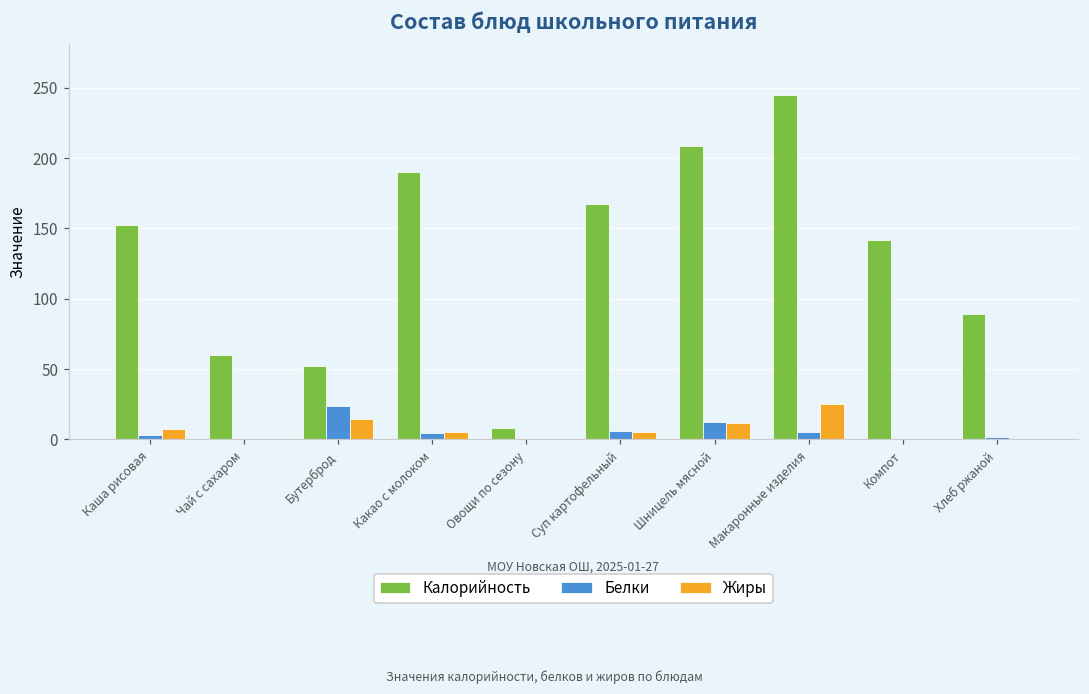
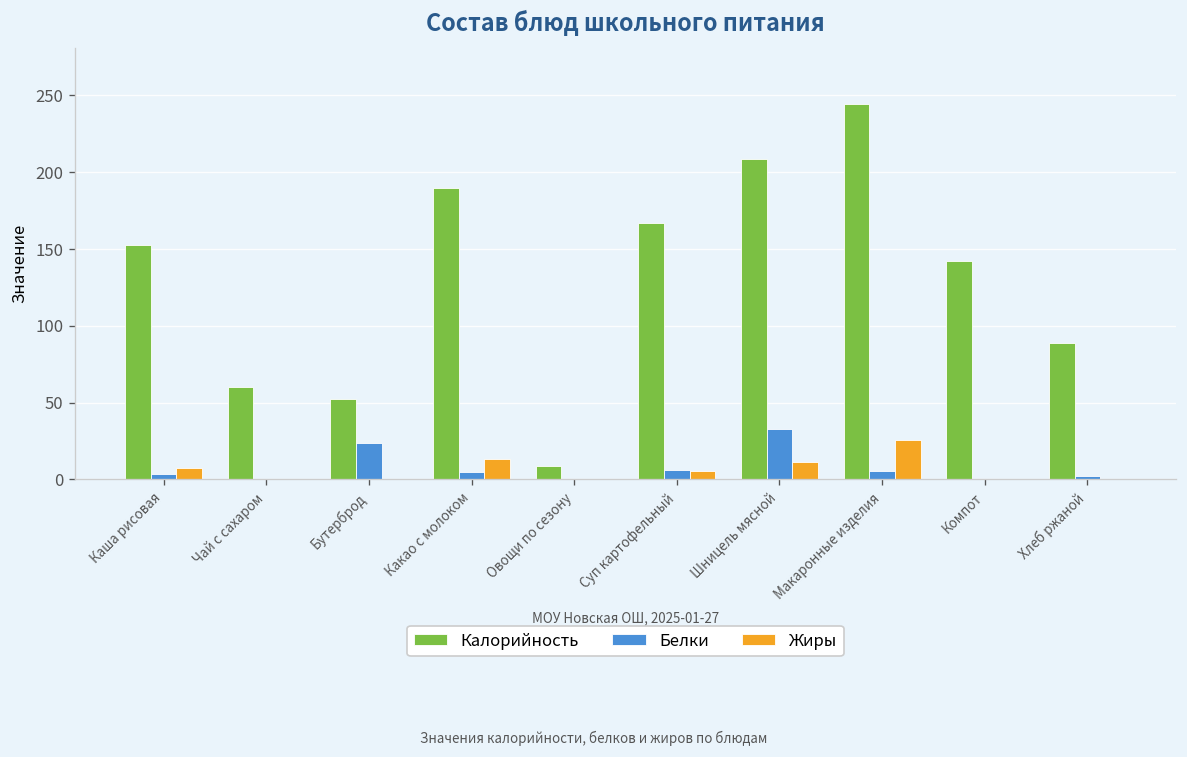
Жиры, Бутерброд: 14 -> 0
Жиры, Какао с молоком: 5 -> 14
Белки, Шницель мясной: 13 -> 33
